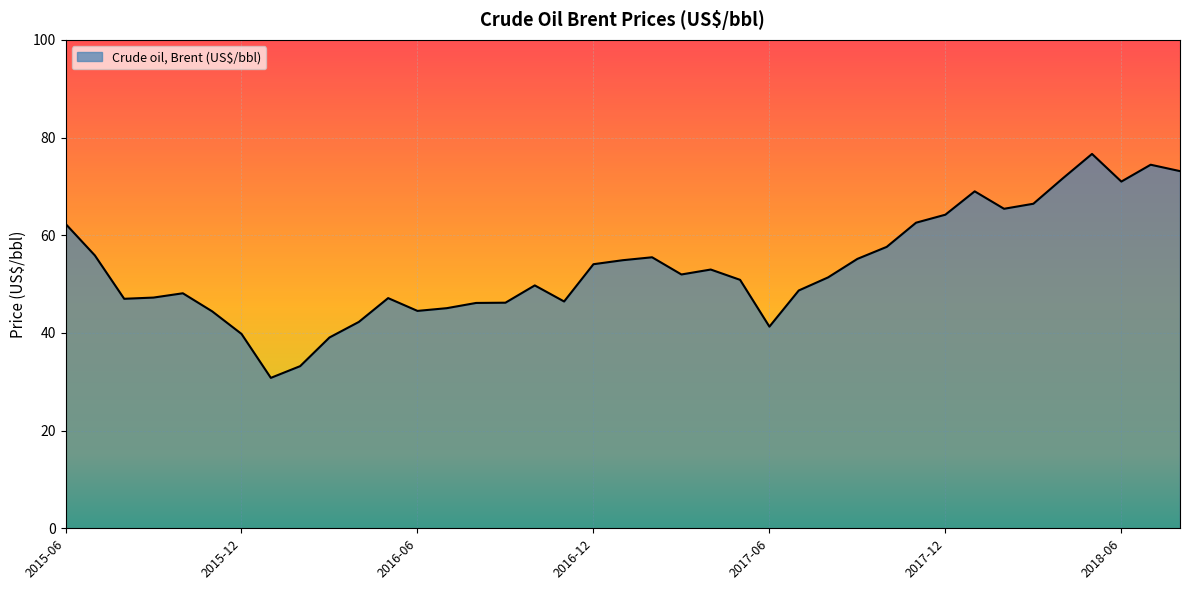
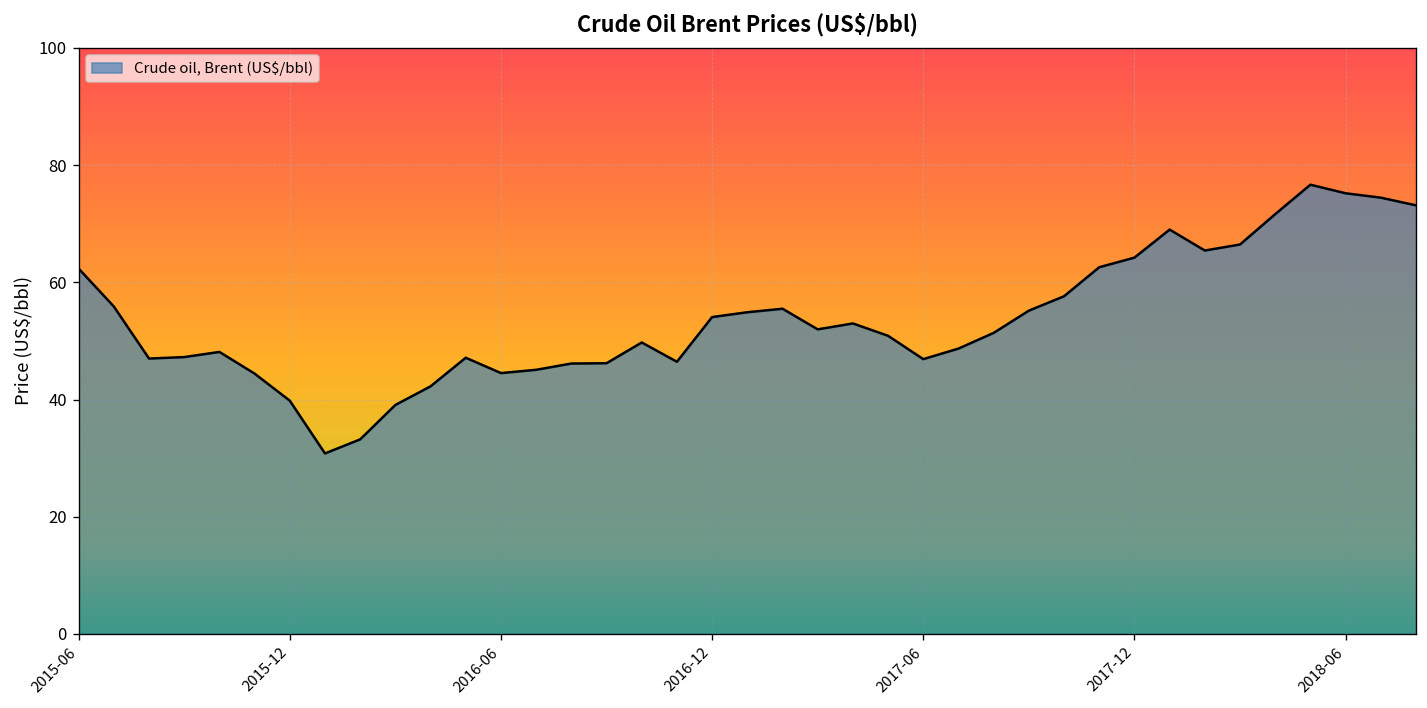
2017-06: 41 -> 47
2018-06: 71 -> 75
